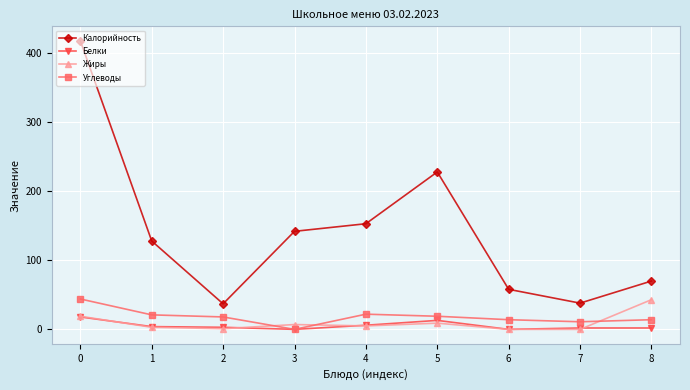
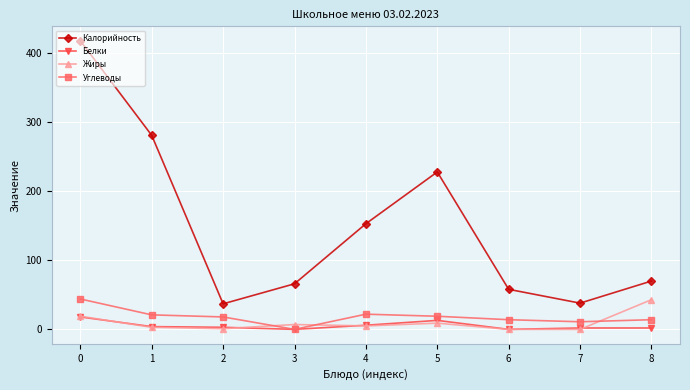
Калорийность, 1: 130 -> 280
Калорийность, 3: 140 -> 70
